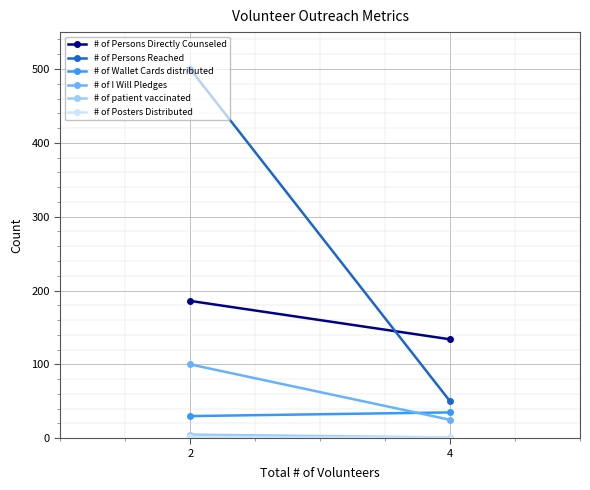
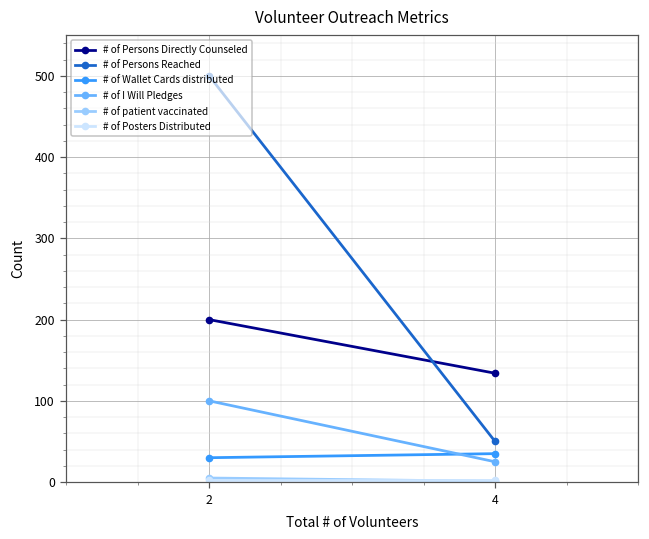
# of Persons Directly Counseled, 2: 190 -> 200
